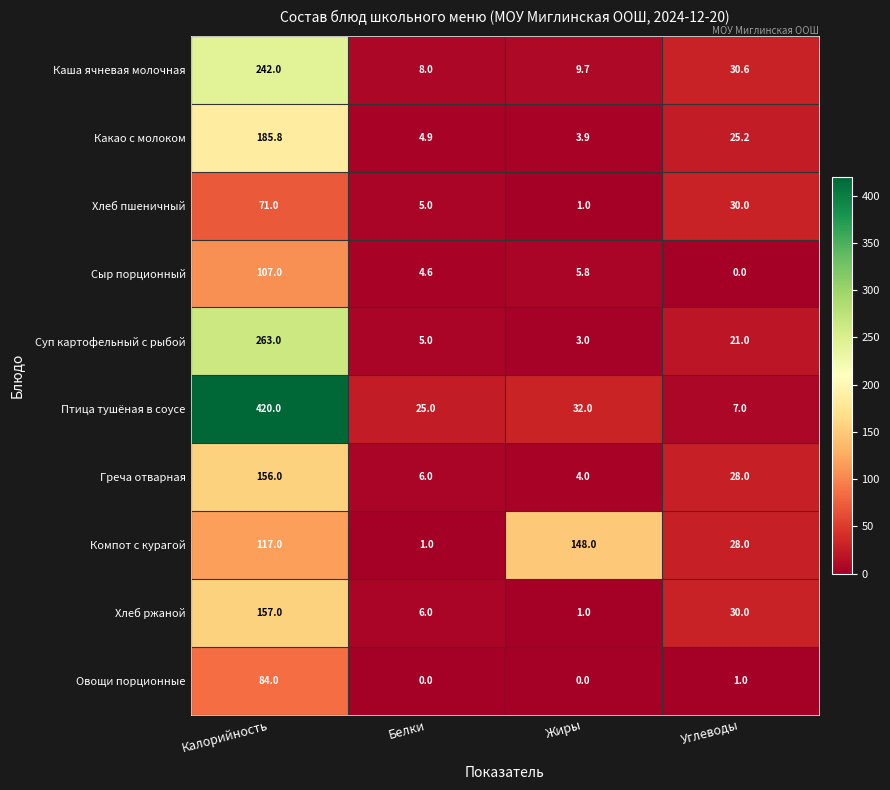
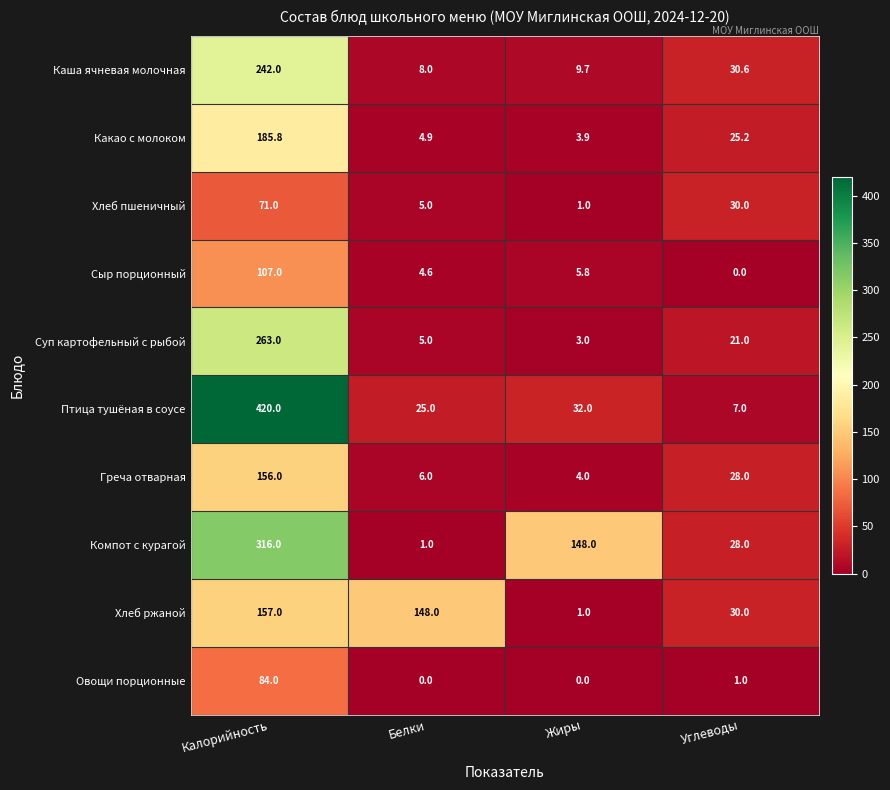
Компот с курагой, Калорийность: 117.0 -> 316.0
Хлеб ржаной, Белки: 6.0 -> 148.0
